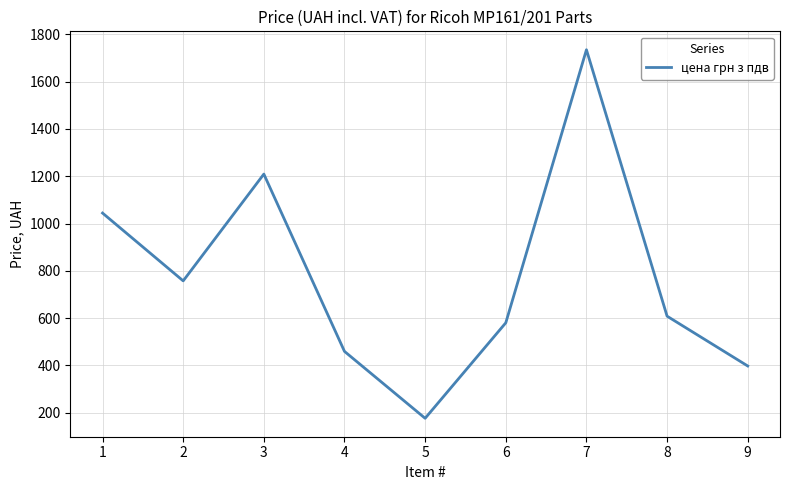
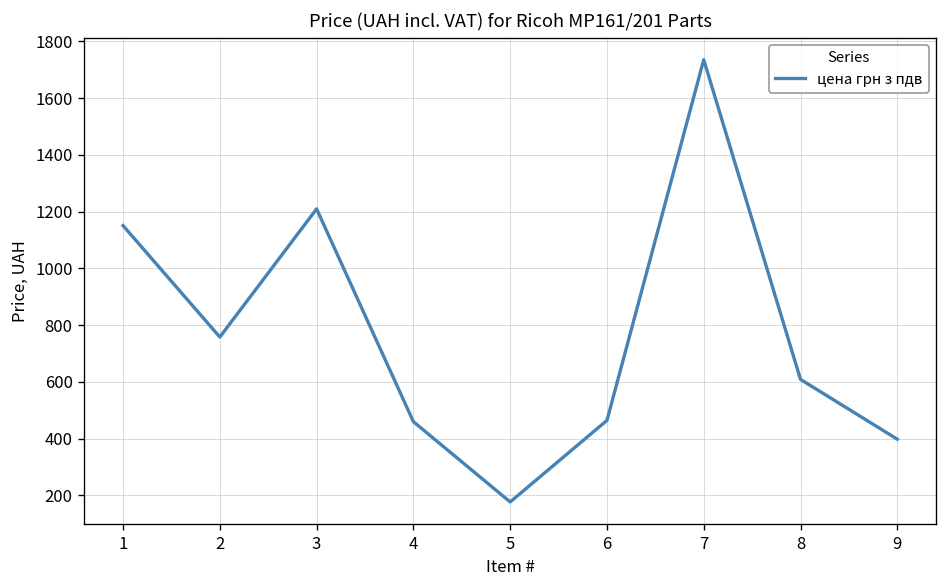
1: 1040 -> 1150
6: 580 -> 460
